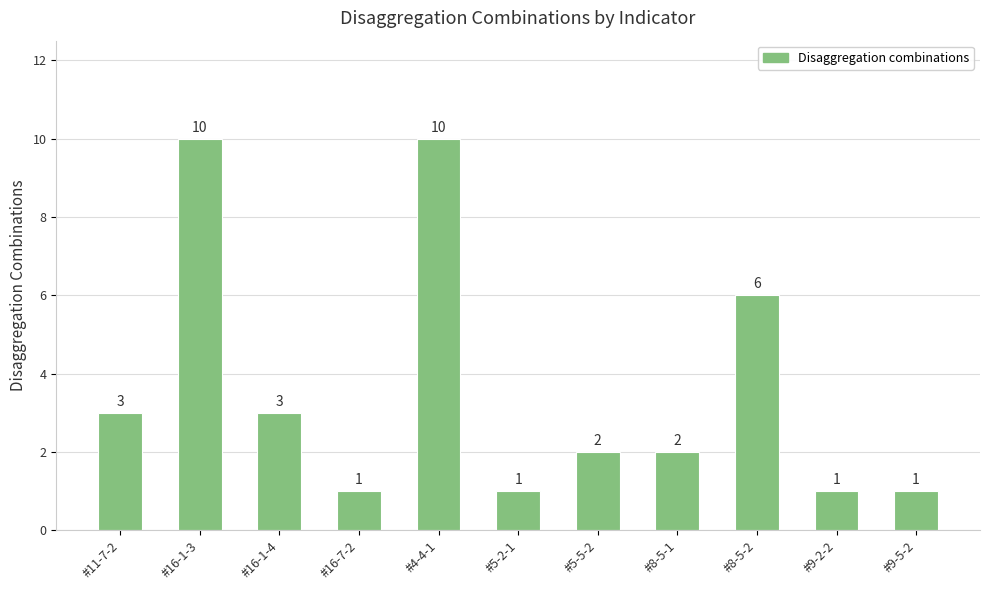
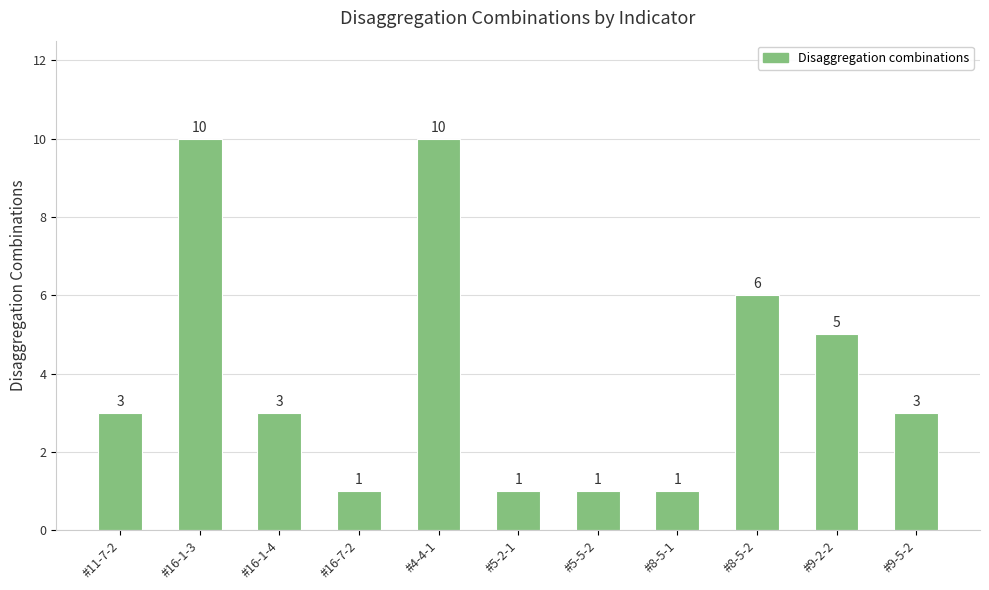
#5-5-2: 2 -> 1
#8-5-1: 2 -> 1
#9-2-2: 1 -> 5
#9-5-2: 1 -> 3
